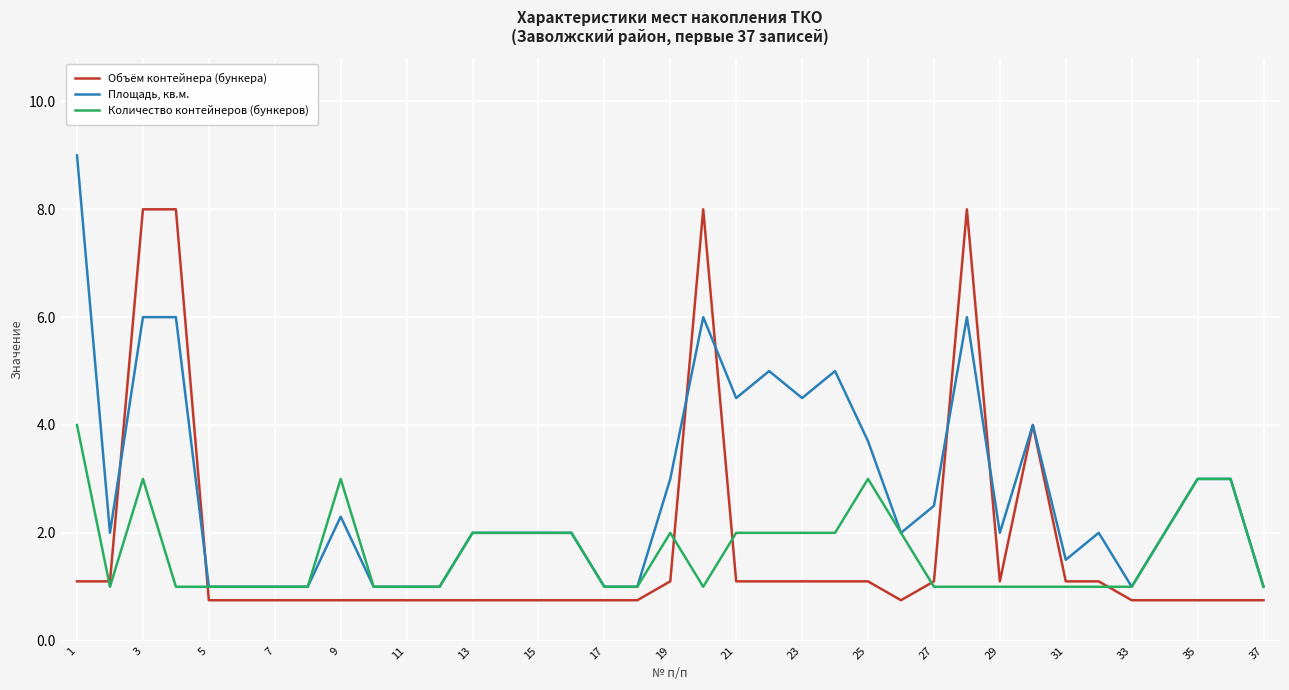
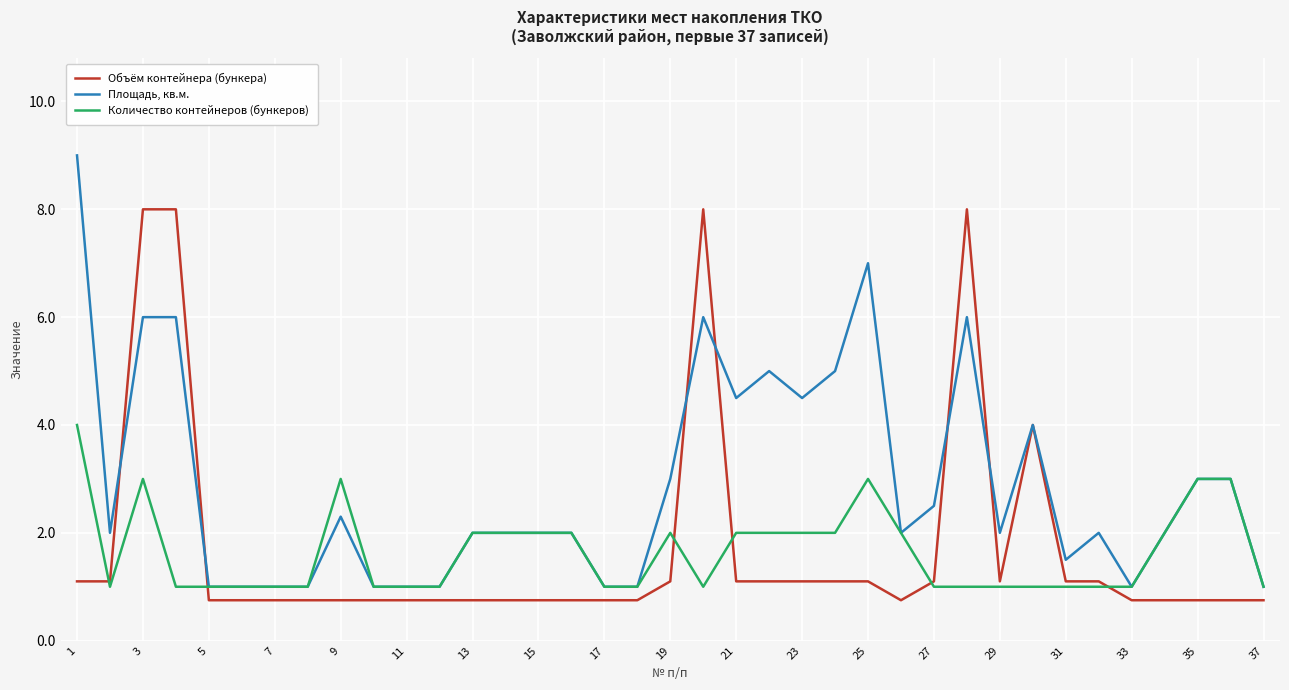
Площадь, кв.м., 25: 3.7 -> 7.0
